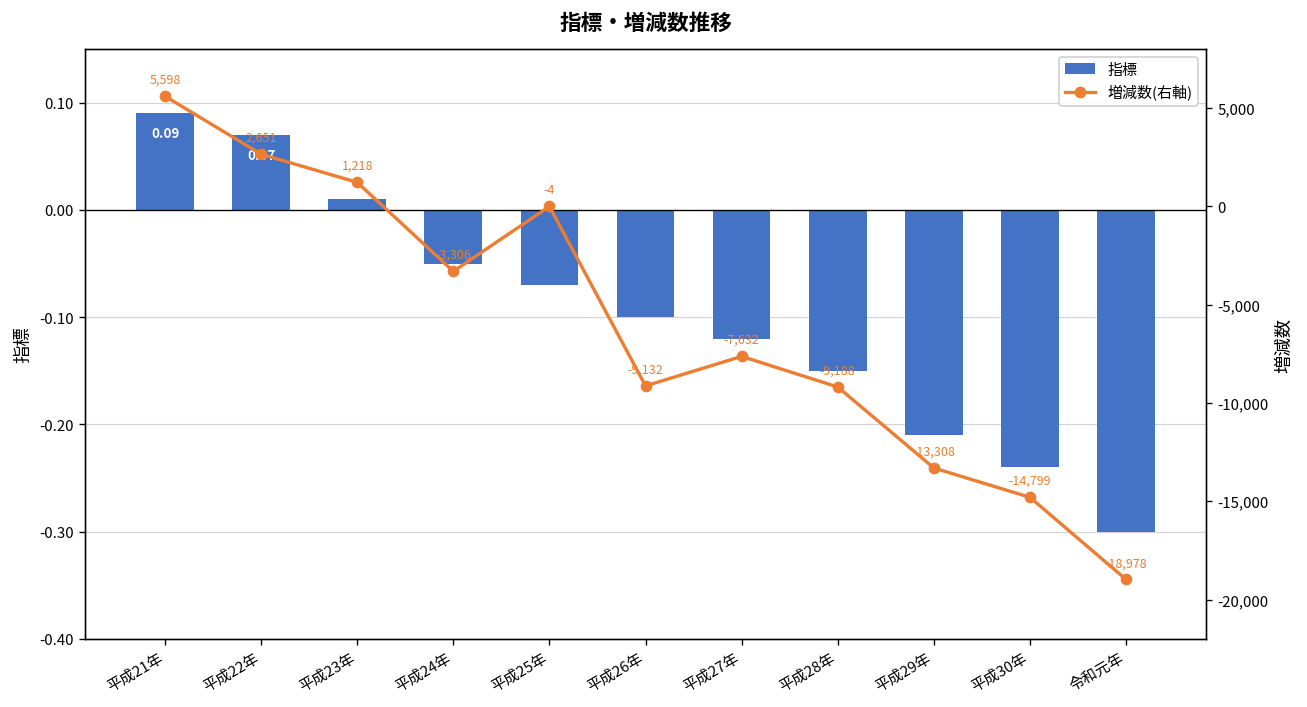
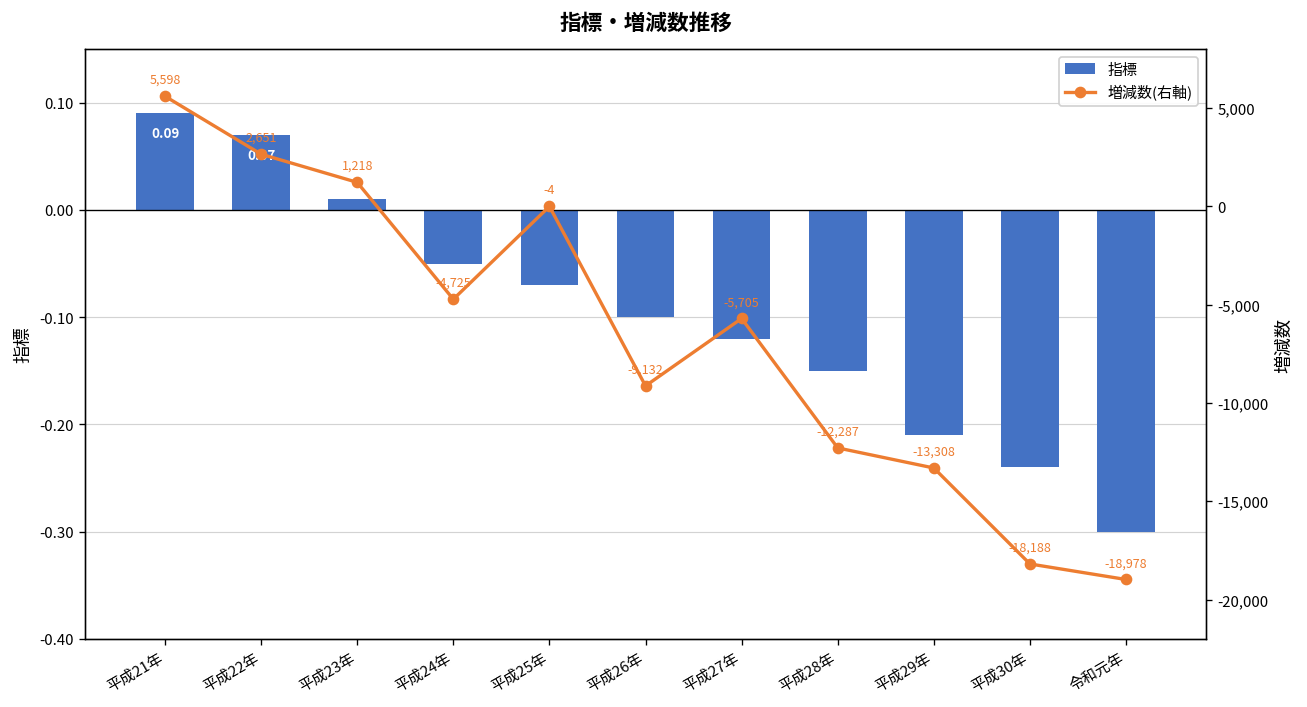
増減数(右軸), 平成24年: -3,306 -> -4,725
増減数(右軸), 平成27年: -7,632 -> -5,705
増減数(右軸), 平成28年: -9,188 -> -12,287
増減数(右軸), 平成30年: -14,799 -> -18,188
